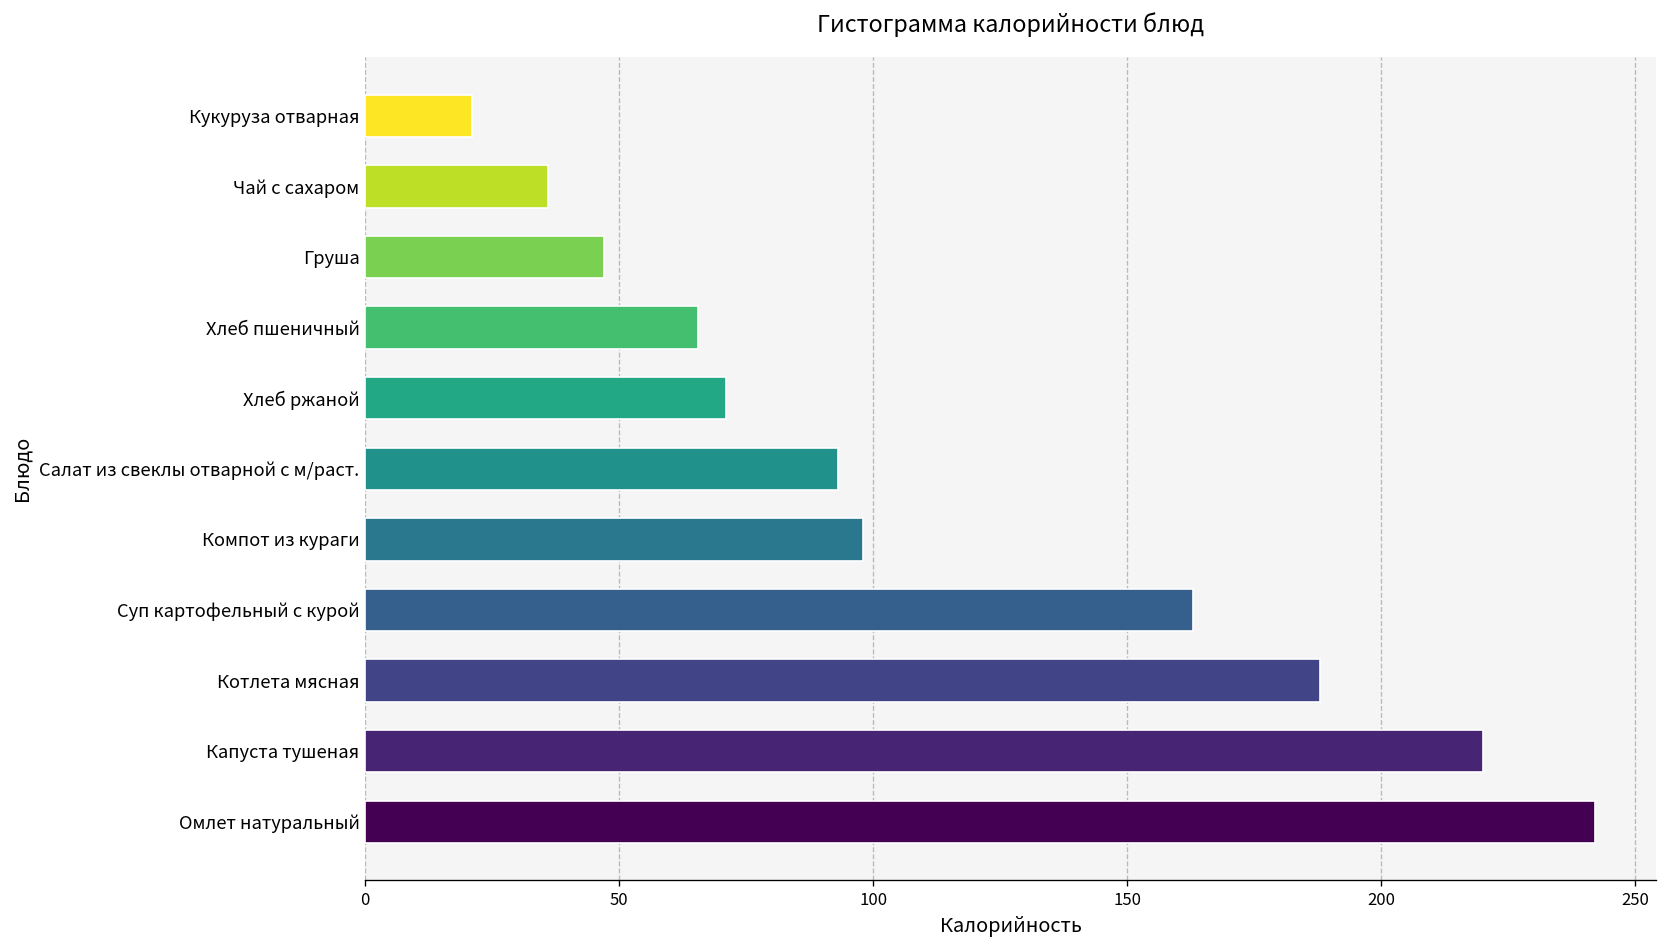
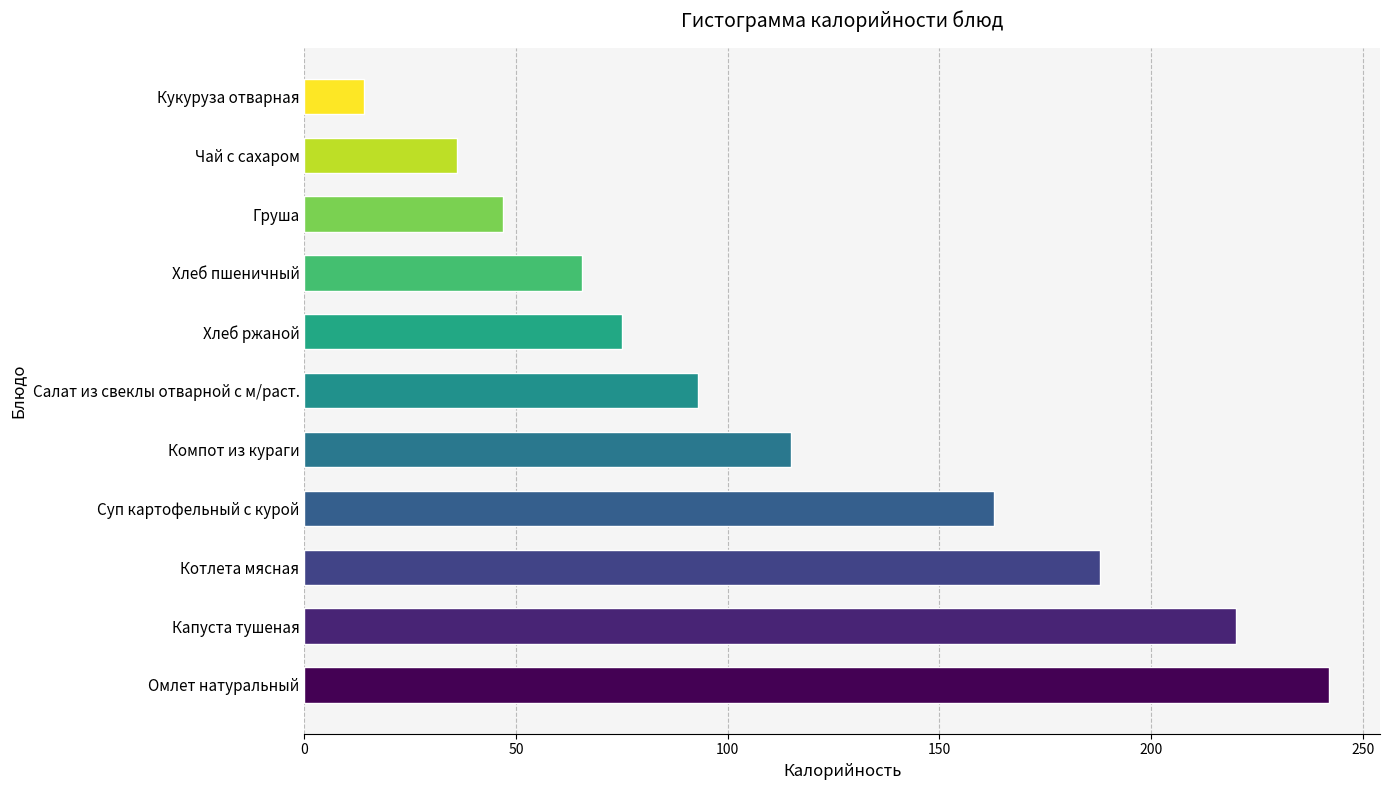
Кукуруза отварная: 21 -> 14
Хлеб ржаной: 71 -> 75
Компот из кураги: 98 -> 115
